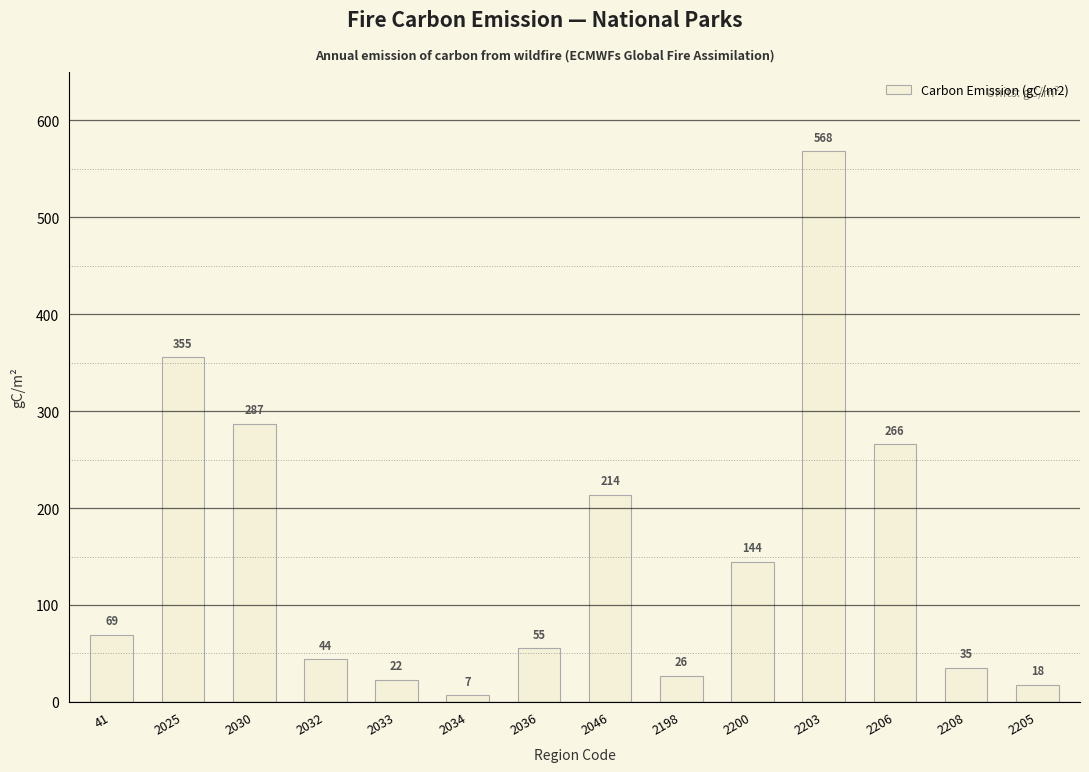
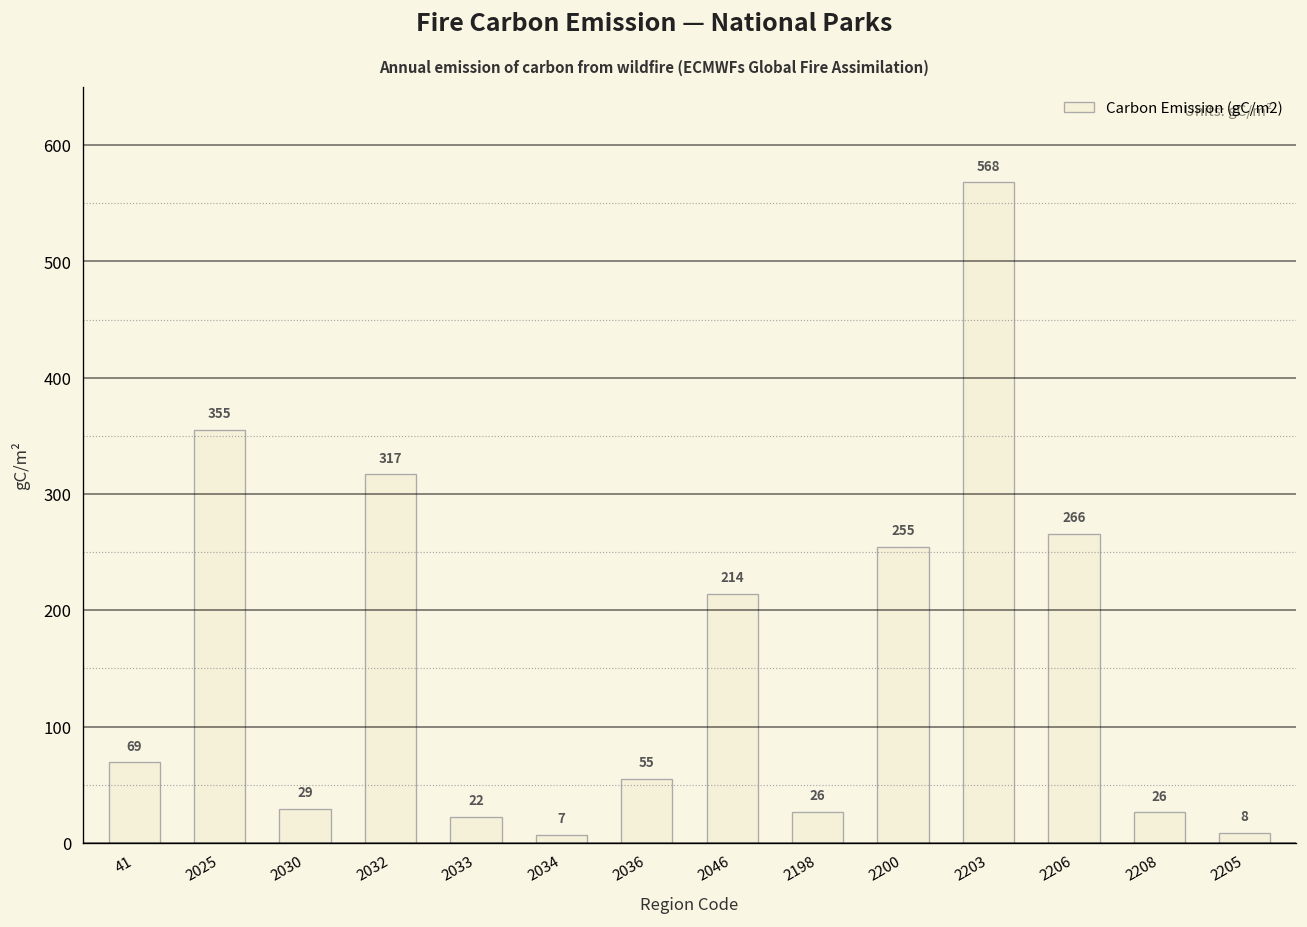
2030: 287 -> 29
2032: 44 -> 317
2200: 144 -> 255
2208: 35 -> 26
2205: 18 -> 8
